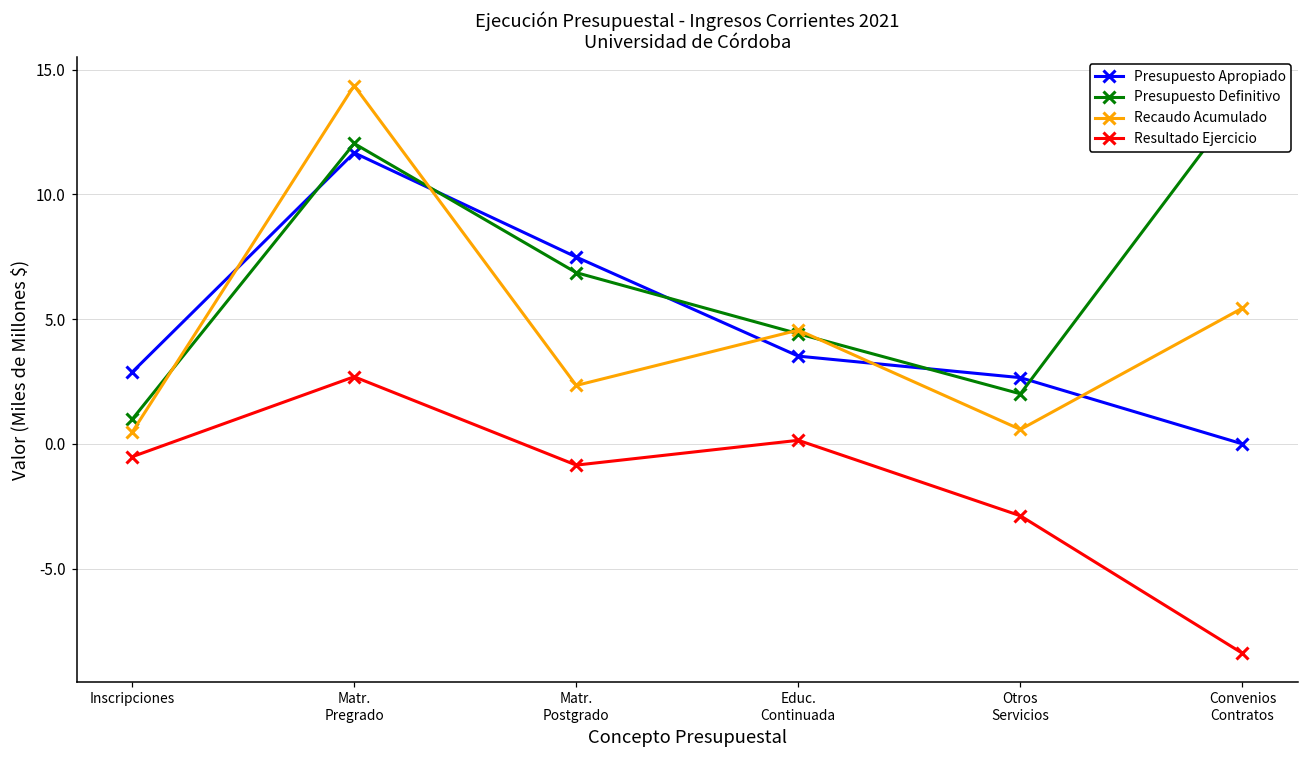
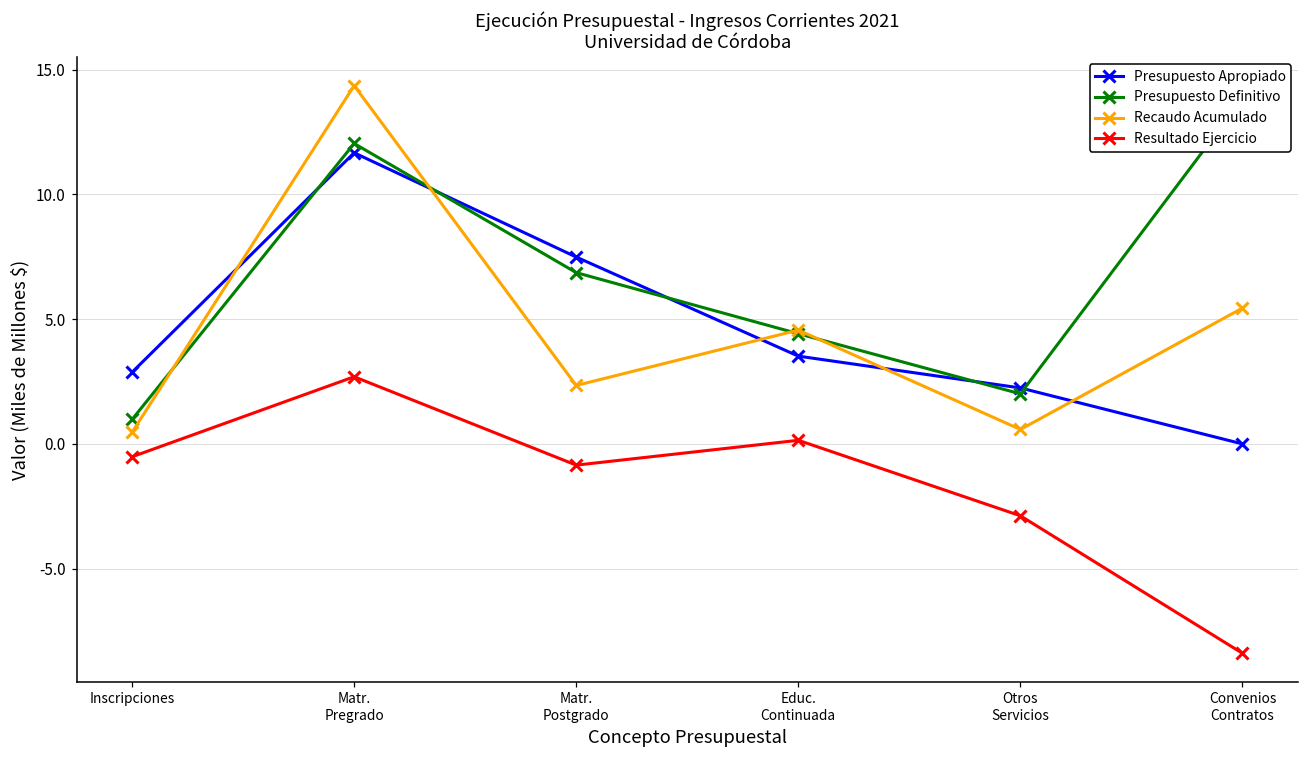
Presupuesto Apropiado, Otros Servicios: 2.7 -> 2.2
